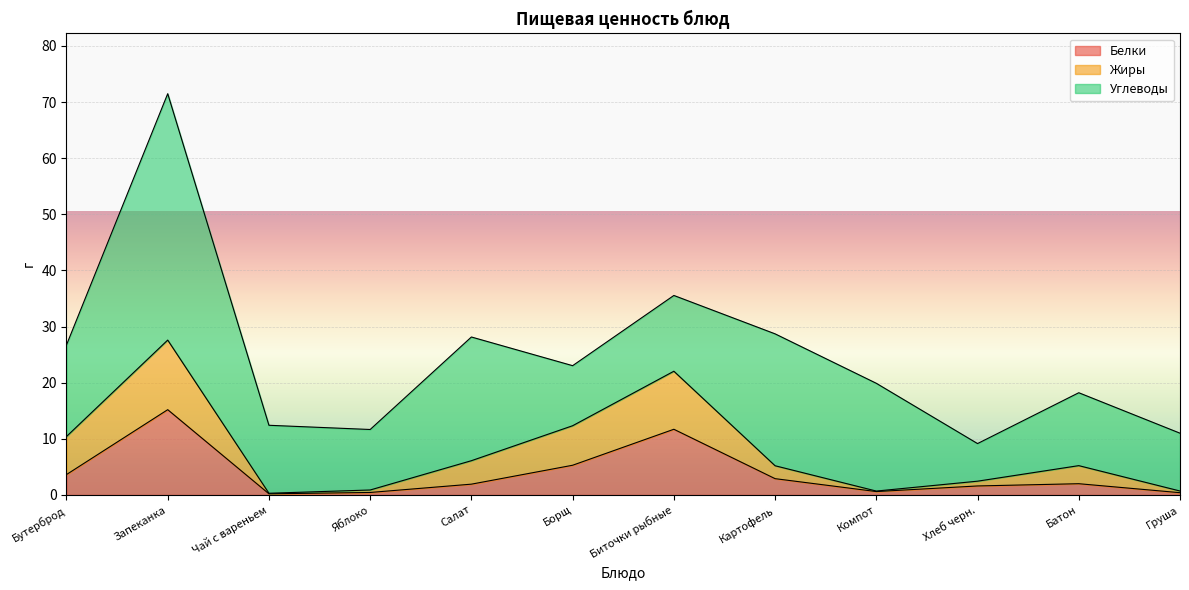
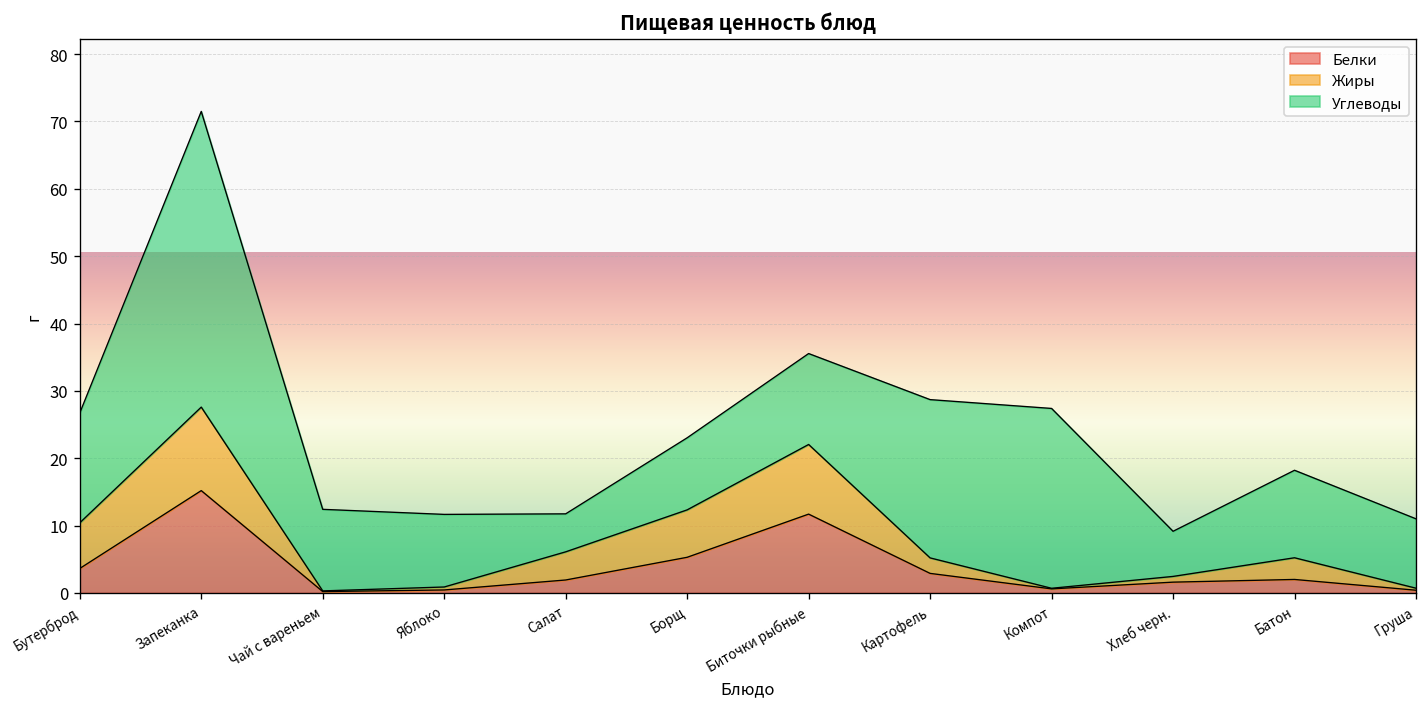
Углеводы, Салат: 22 -> 6
Углеводы, Компот: 19 -> 27
